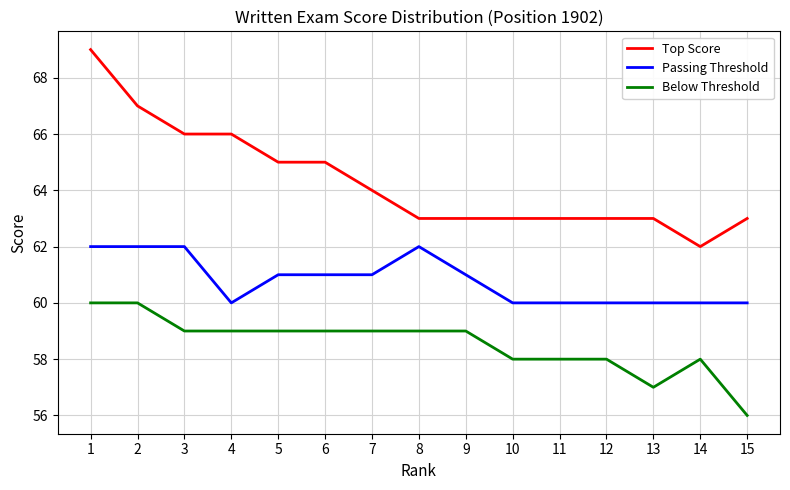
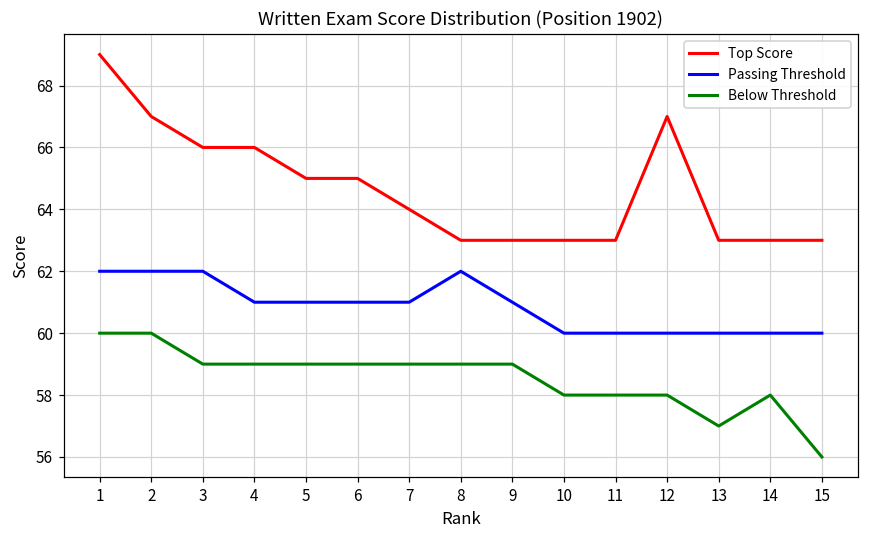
Passing Threshold, 4: 60 -> 61
Top Score, 12: 63 -> 67
Top Score, 14: 62 -> 63
